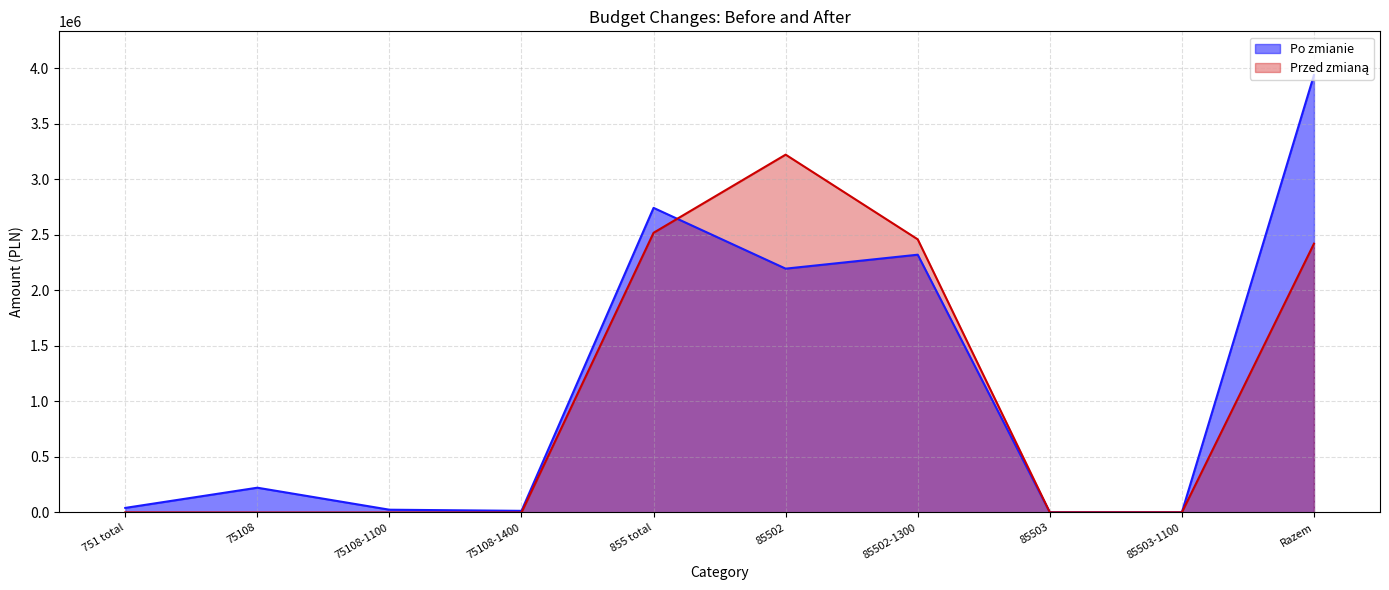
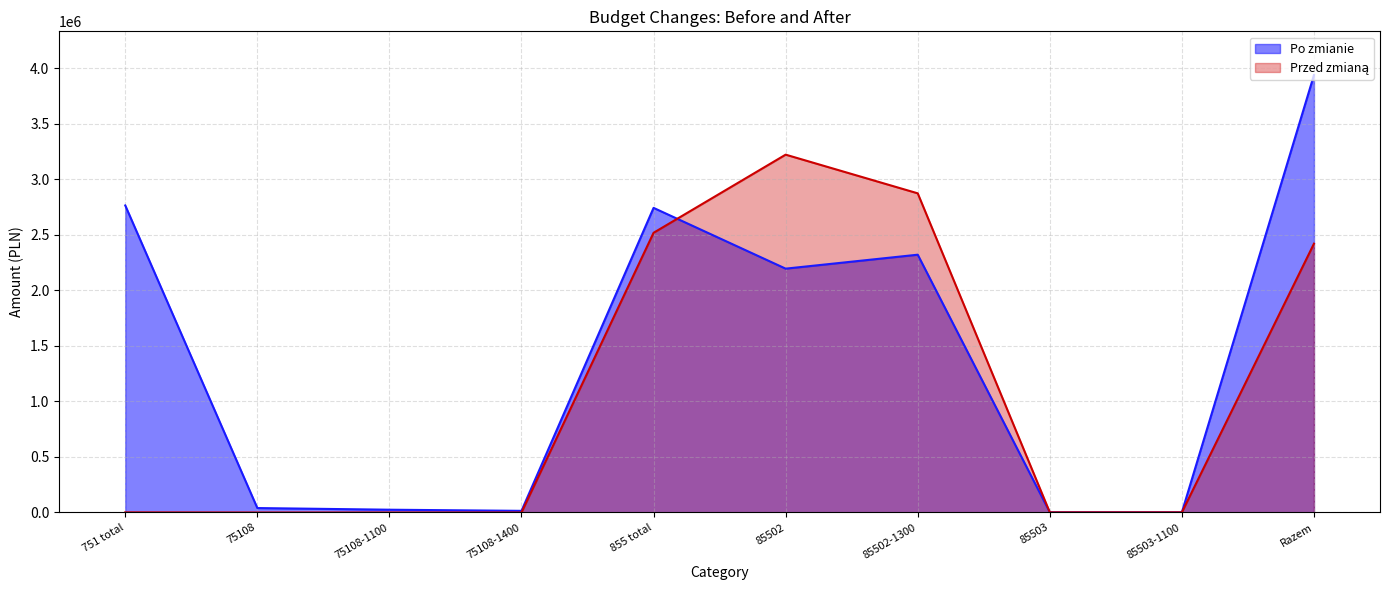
Po zmianie, 751 total: 40000 -> 2770000
Po zmianie, 75108: 220000 -> 40000
Przed zmianą, 85502-1300: 2460000 -> 2880000
